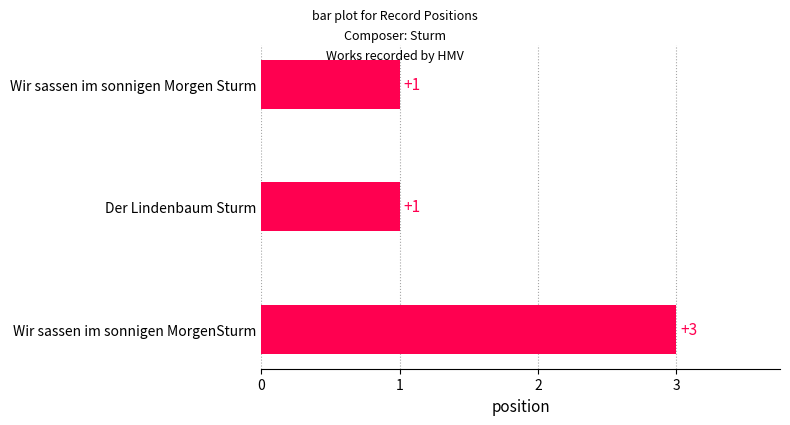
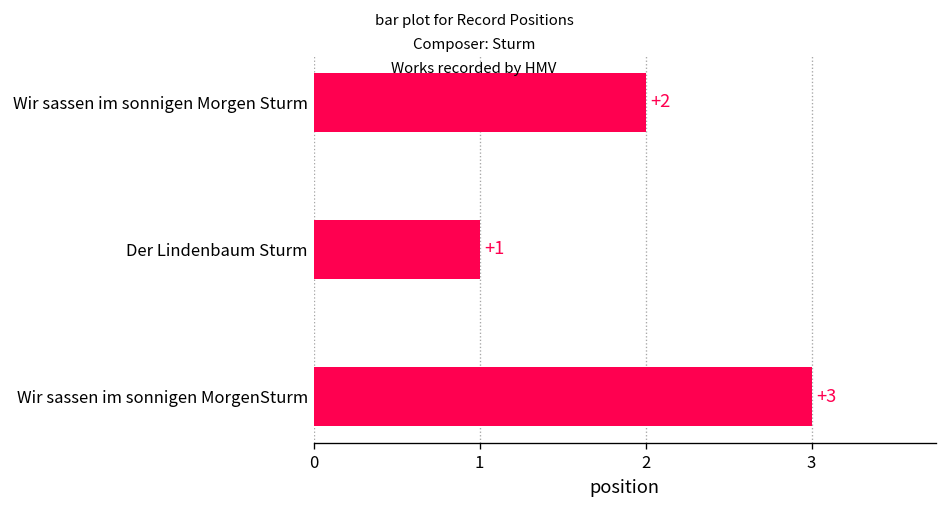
Wir sassen im sonnigen Morgen Sturm: +1 -> +2
